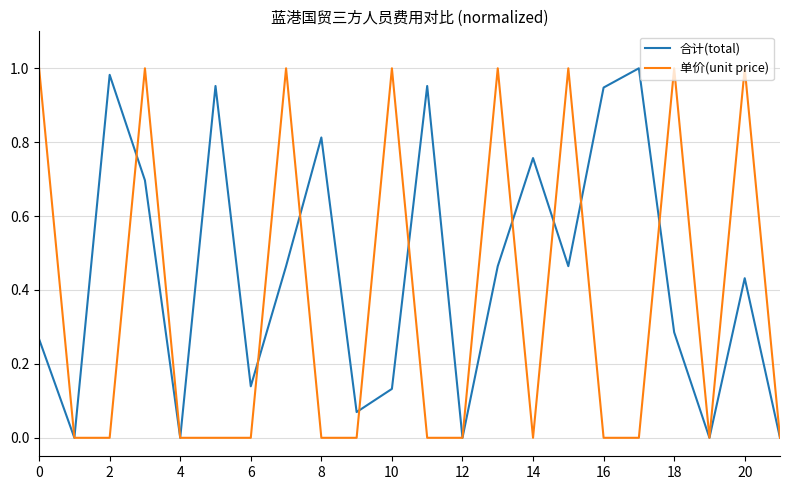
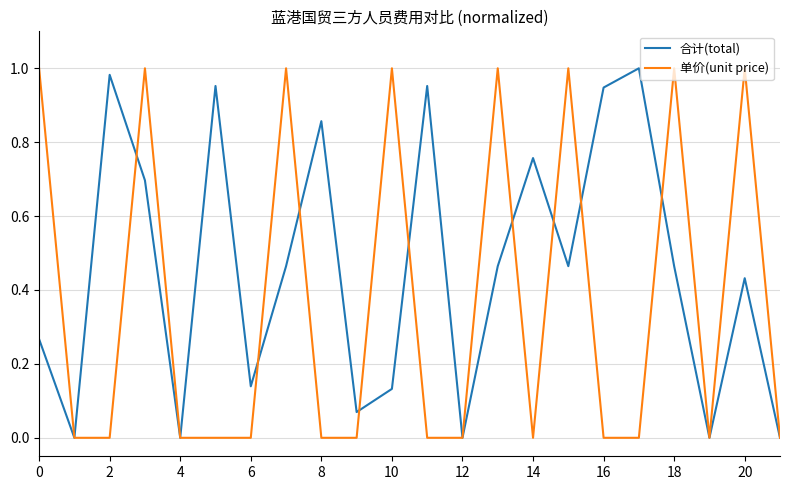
合计(total), 8: 0.81 -> 0.86
合计(total), 18: 0.29 -> 0.46
